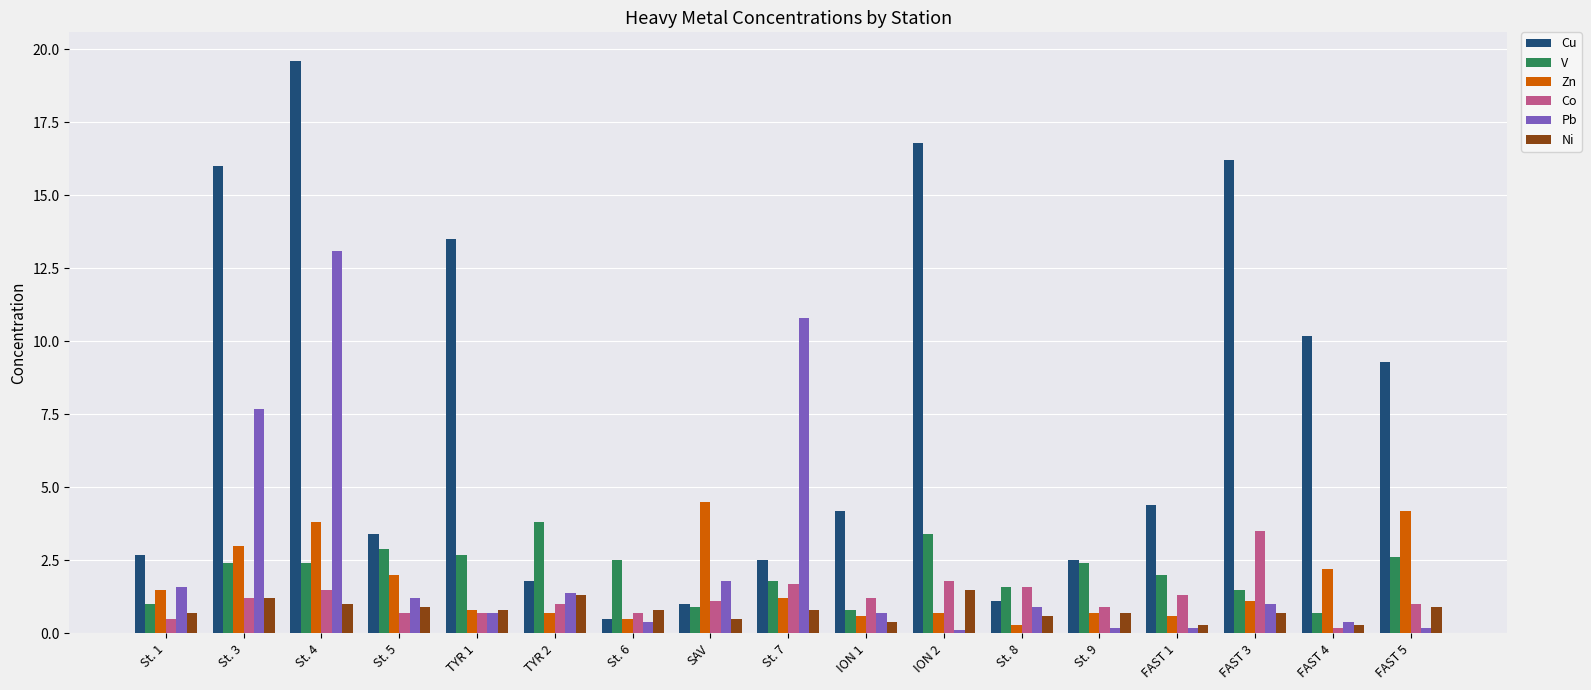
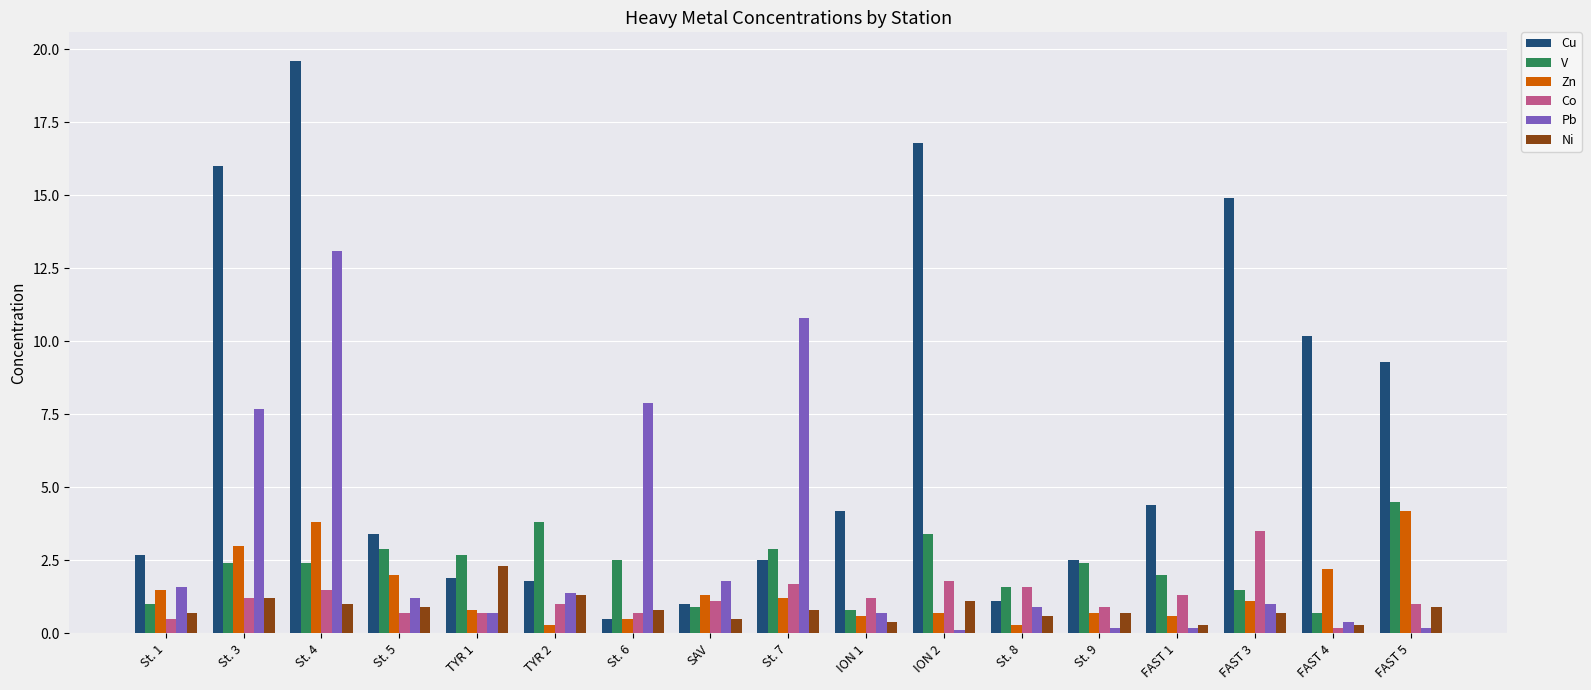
Cu, TYR 1: 13.5 -> 1.9
Ni, TYR 1: 0.8 -> 2.3
Zn, TYR 2: 0.7 -> 0.3
Pb, St. 6: 0.4 -> 7.9
Zn, SAV: 4.5 -> 1.3
V, St. 7: 1.8 -> 2.9
Ni, ION 2: 1.5 -> 1.1
Cu, FAST 3: 16.2 -> 14.9
V, FAST 5: 2.6 -> 4.5
